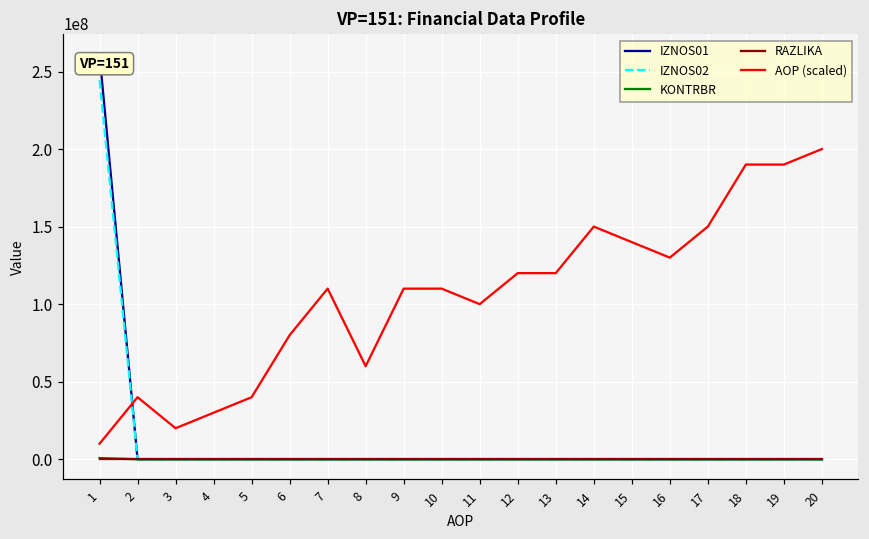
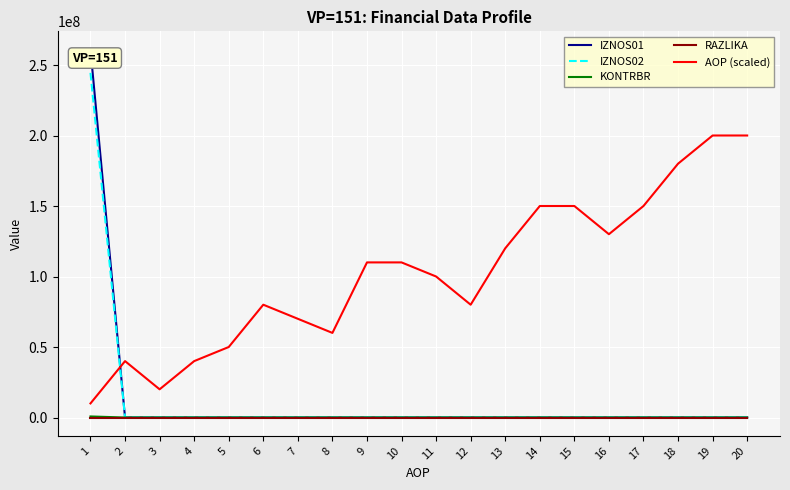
AOP (scaled), 4: 30000000 -> 40000000
AOP (scaled), 5: 40000000 -> 50000000
AOP (scaled), 7: 110000000 -> 70000000
AOP (scaled), 12: 120000000 -> 80000000
AOP (scaled), 15: 140000000 -> 150000000
AOP (scaled), 18: 190000000 -> 180000000
AOP (scaled), 19: 190000000 -> 200000000
